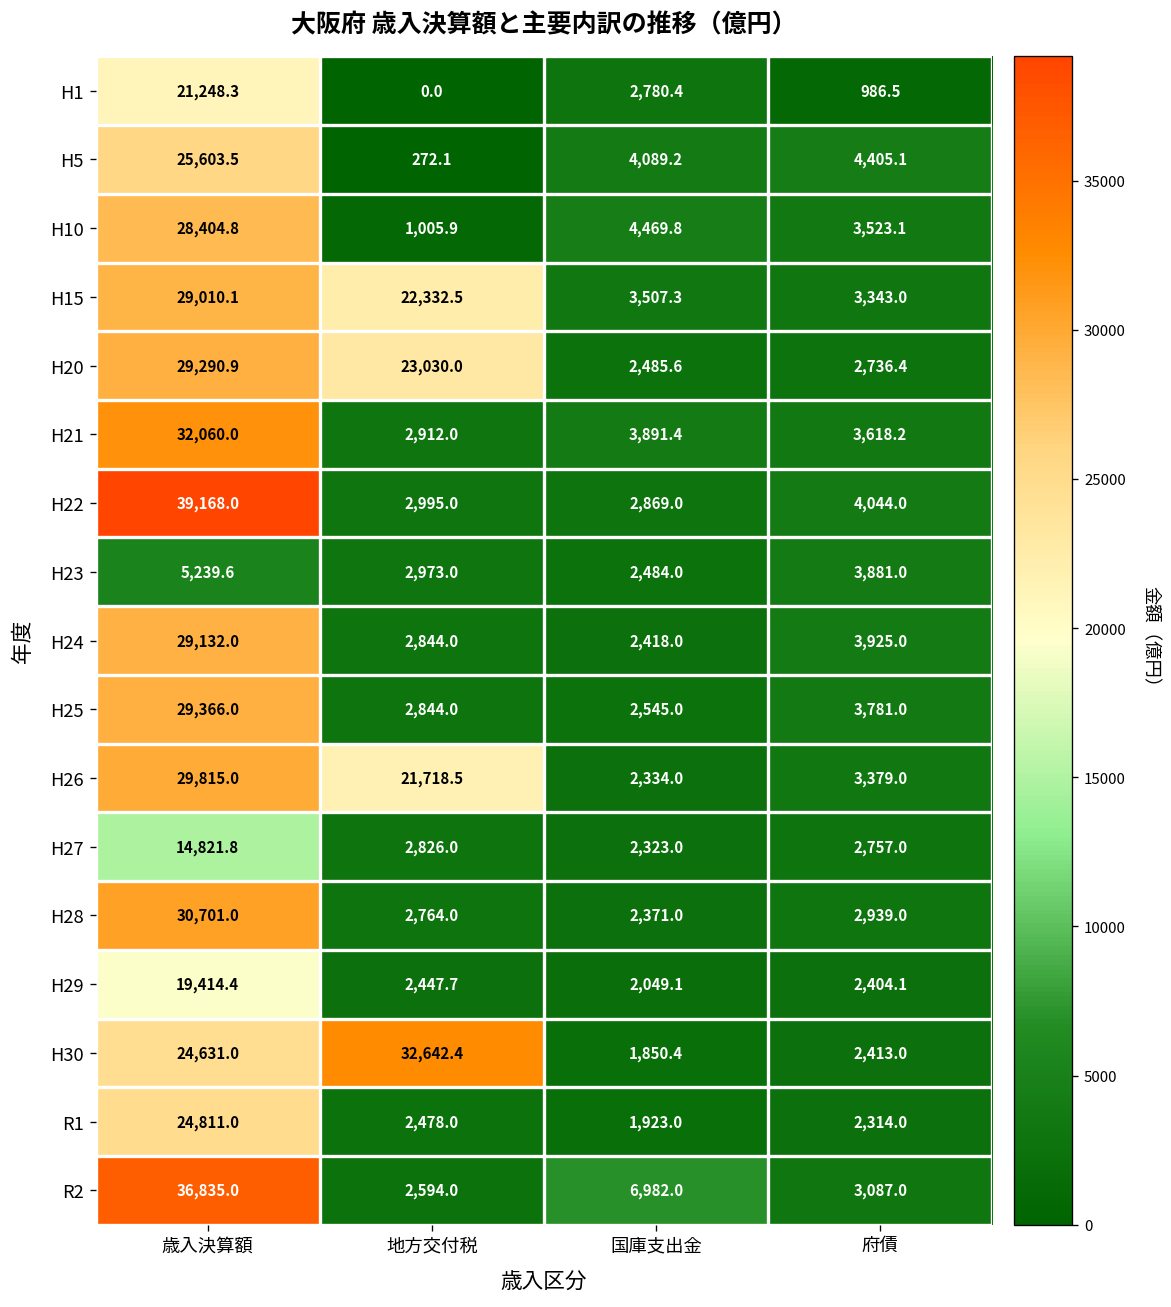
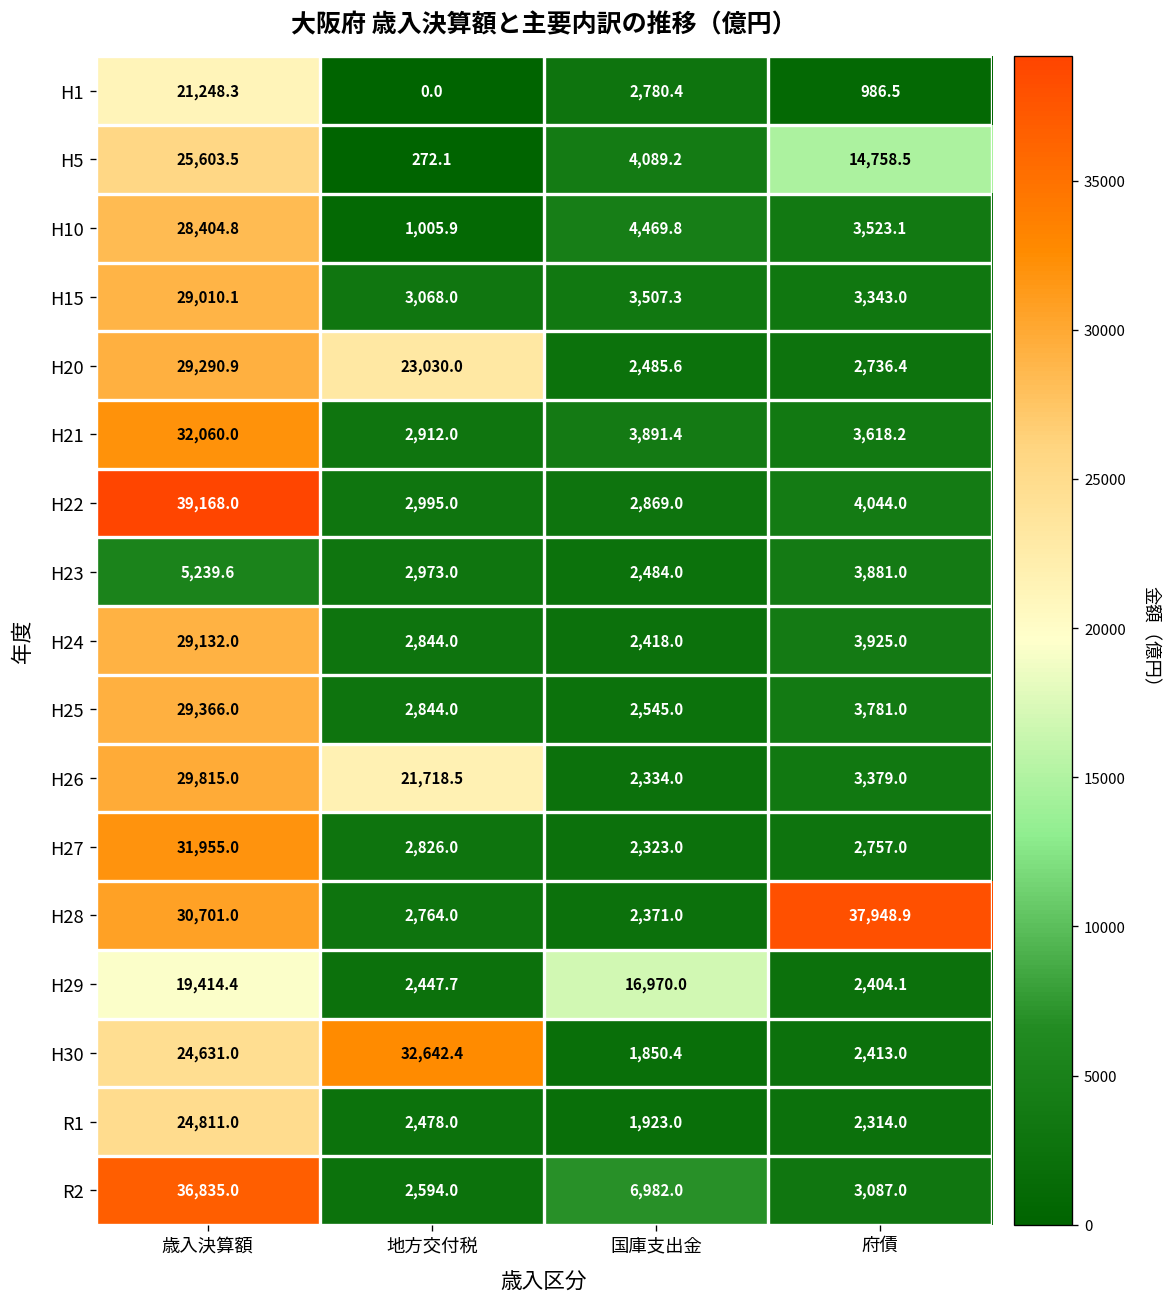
H5, 府債: 4,405.1 -> 14,758.5
H15, 地方交付税: 22,332.5 -> 3,068.0
H27, 歳入決算額: 14,821.8 -> 31,955.0
H28, 府債: 2,939.0 -> 37,948.9
H29, 国庫支出金: 2,049.1 -> 16,970.0
